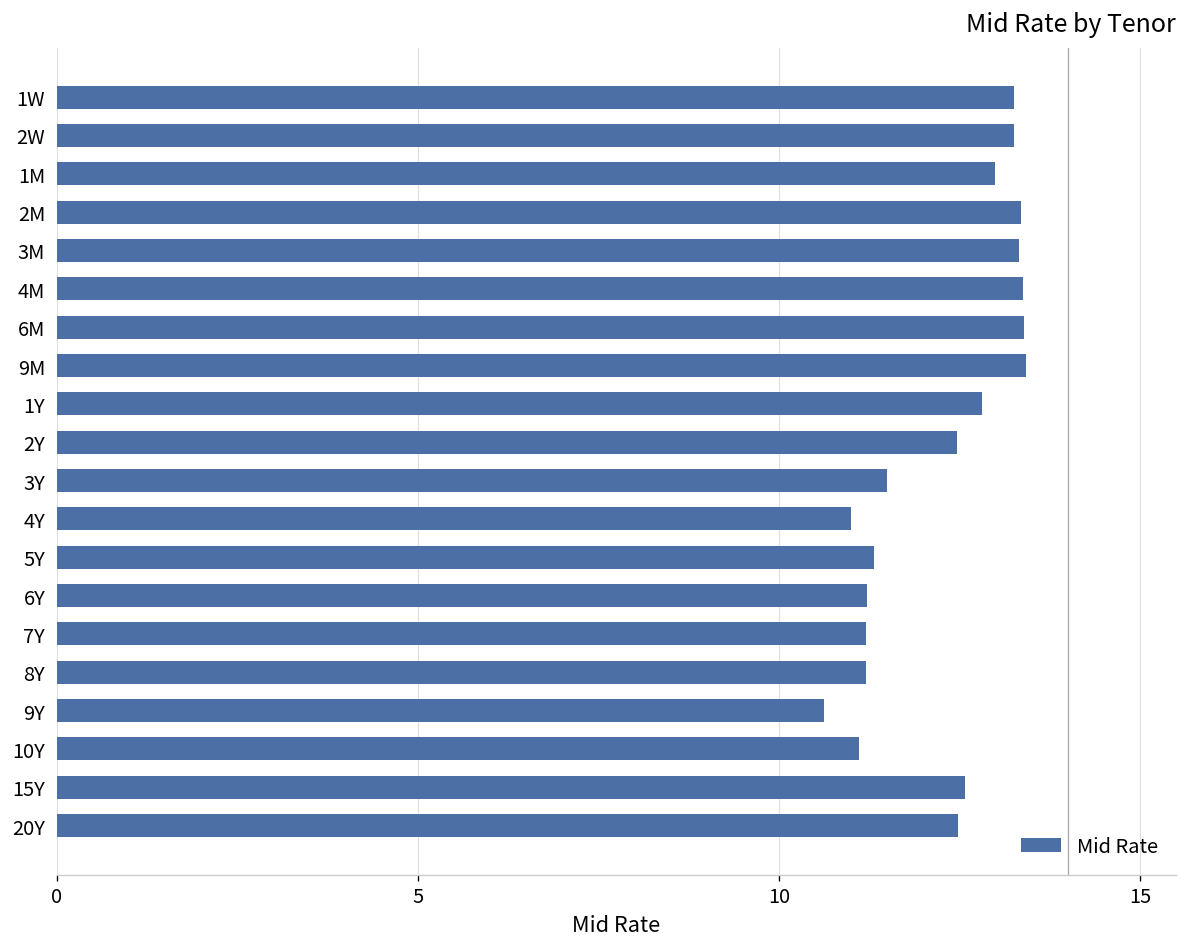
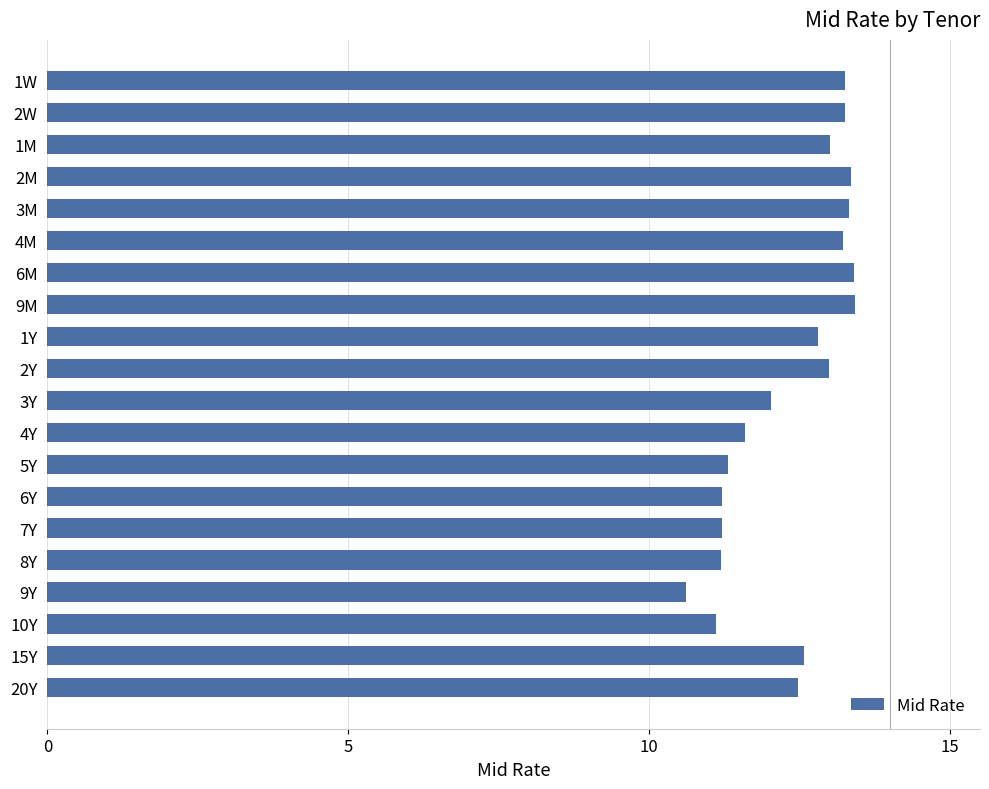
4M: 13.4 -> 13.2
2Y: 12.5 -> 13.0
3Y: 11.5 -> 12.0
4Y: 11.0 -> 11.6
